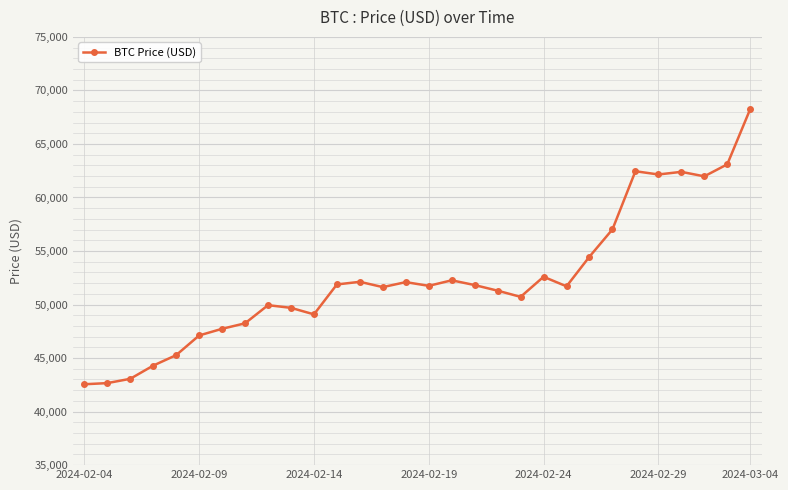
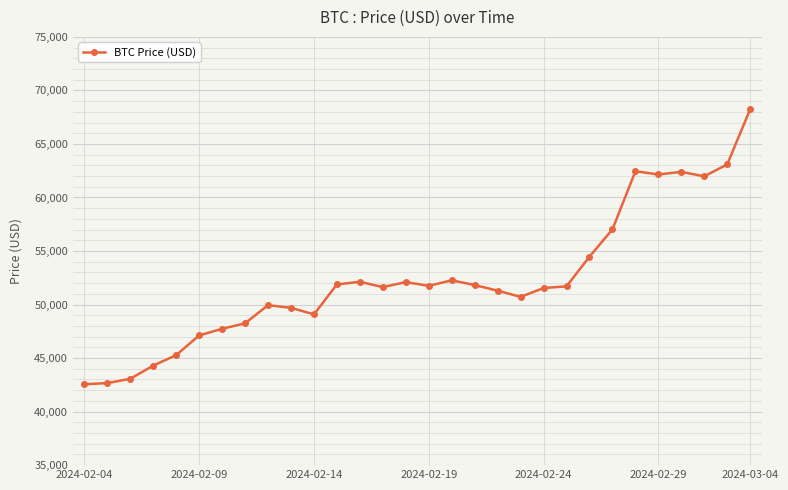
2024-02-24: 52,600 -> 51,500
